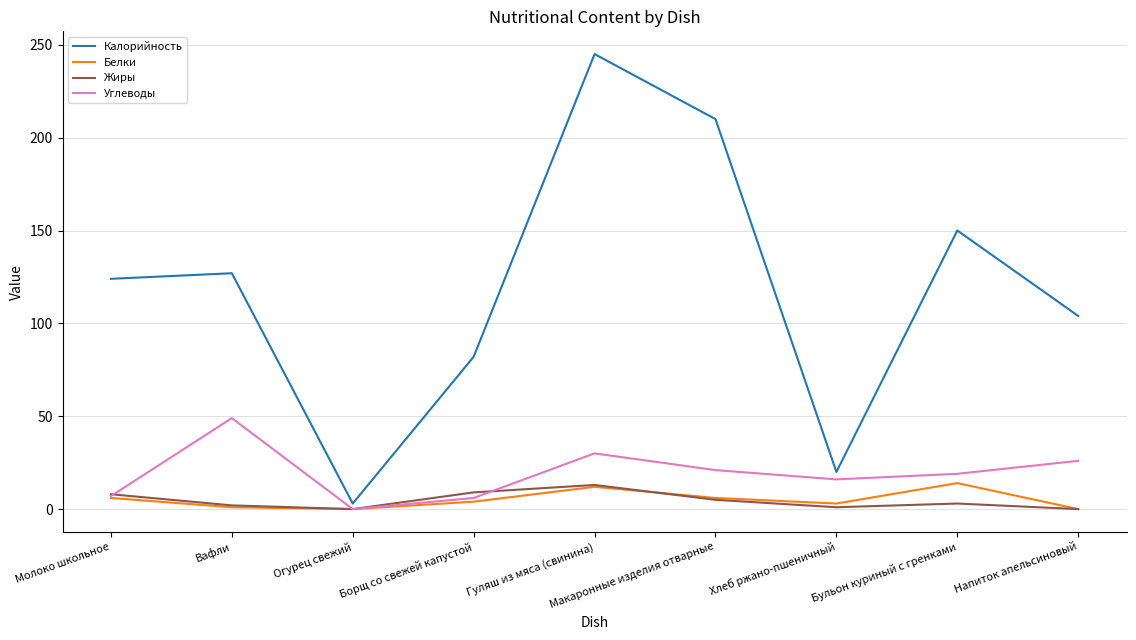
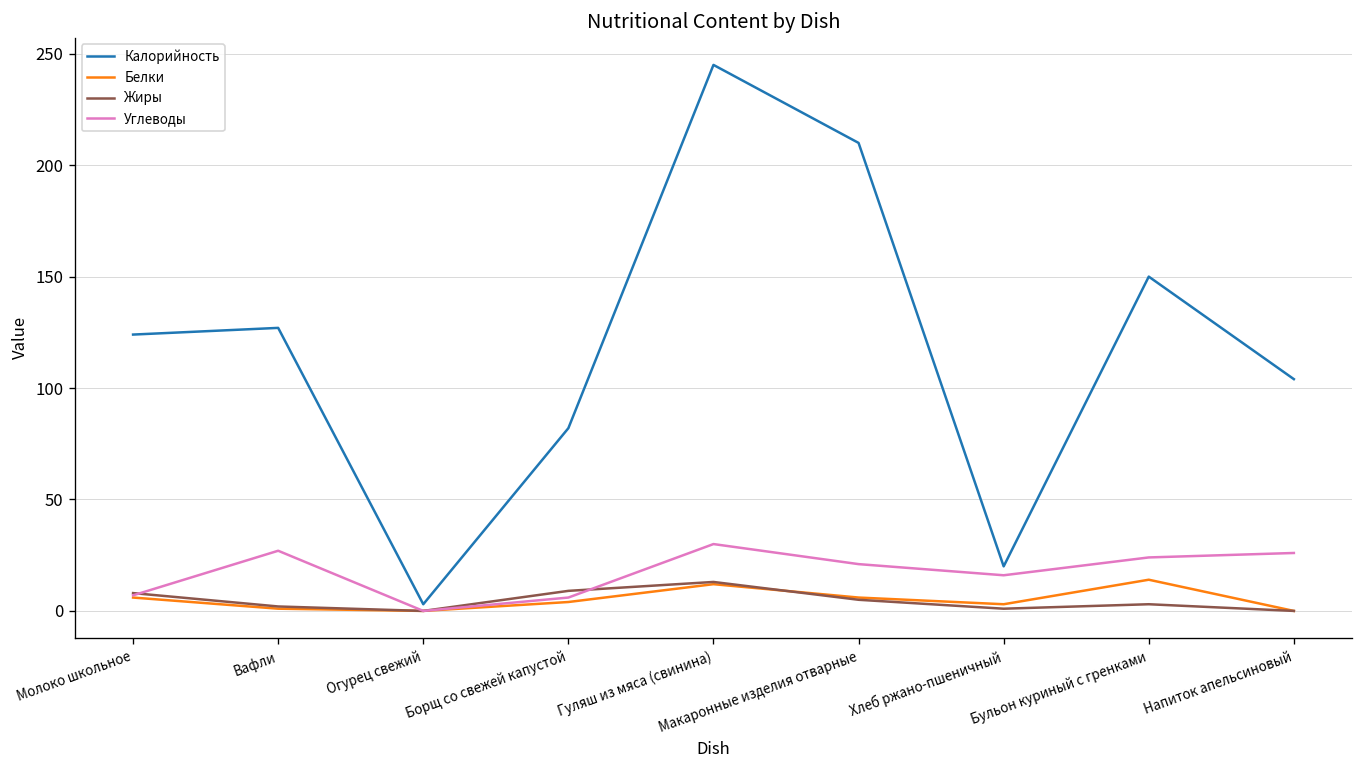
Углеводы, Вафли: 49 -> 27
Углеводы, Бульон куриный с гренками: 19 -> 24
